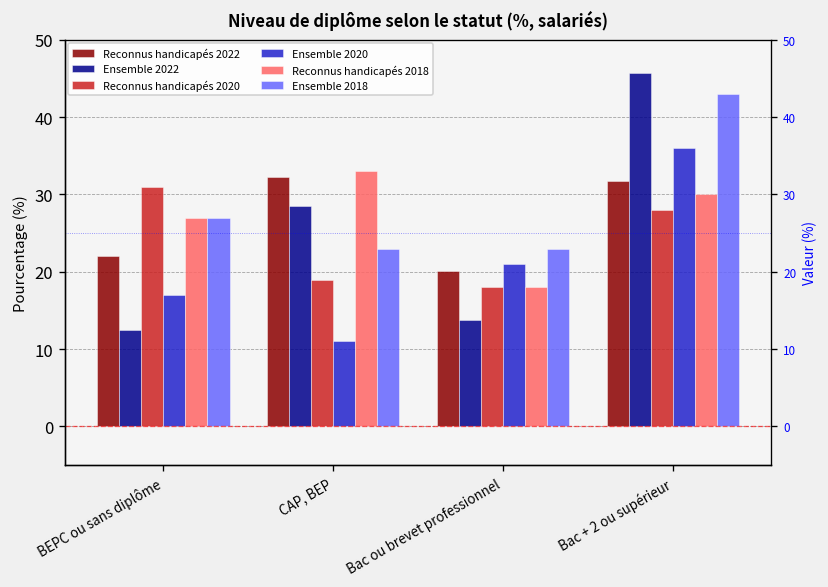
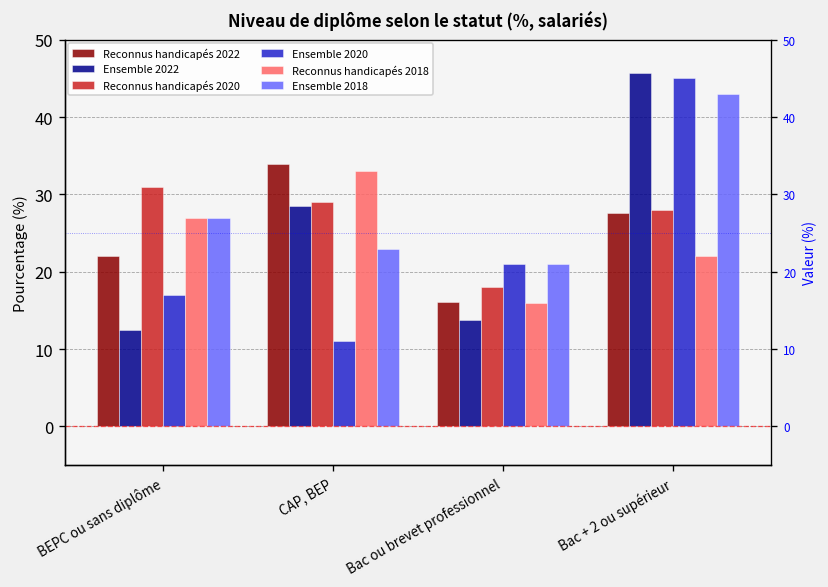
Reconnus handicapés 2022, CAP, BEP: 32 -> 34
Reconnus handicapés 2020, CAP, BEP: 19 -> 29
Reconnus handicapés 2022, Bac ou brevet professionnel: 20 -> 16
Reconnus handicapés 2018, Bac ou brevet professionnel: 18 -> 16
Ensemble 2018, Bac ou brevet professionnel: 23 -> 21
Reconnus handicapés 2022, Bac + 2 ou supérieur: 32 -> 28
Ensemble 2020, Bac + 2 ou supérieur: 36 -> 45
Reconnus handicapés 2018, Bac + 2 ou supérieur: 30 -> 22
